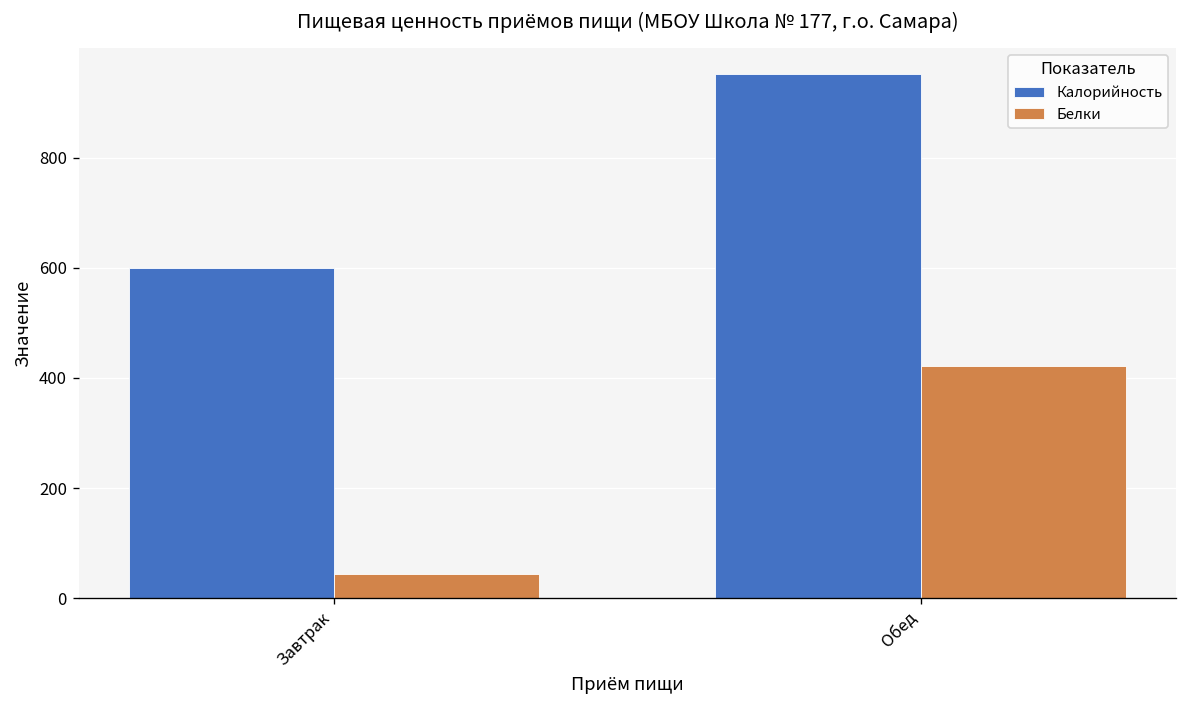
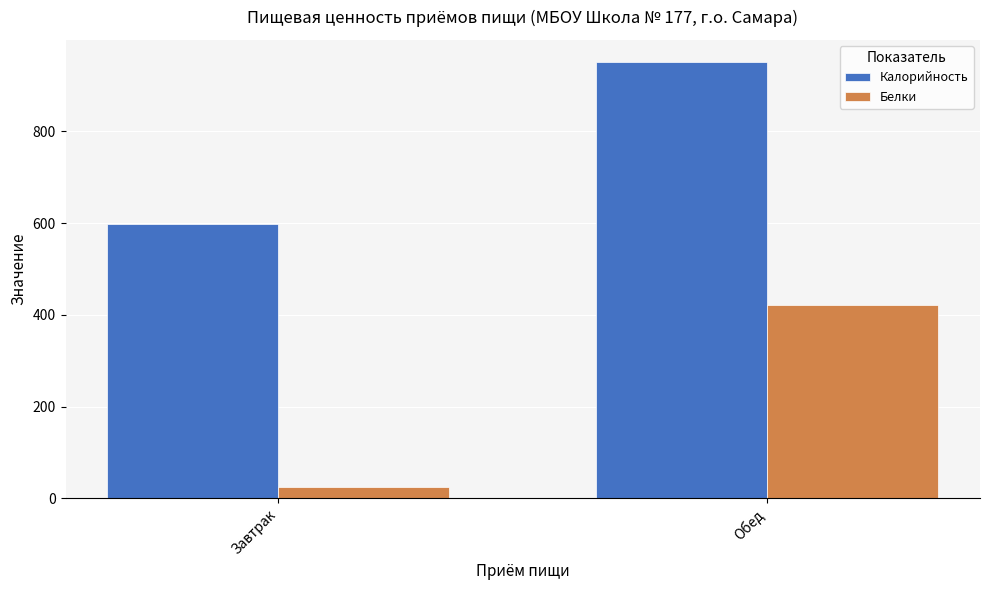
Белки, Завтрак: 40 -> 30
